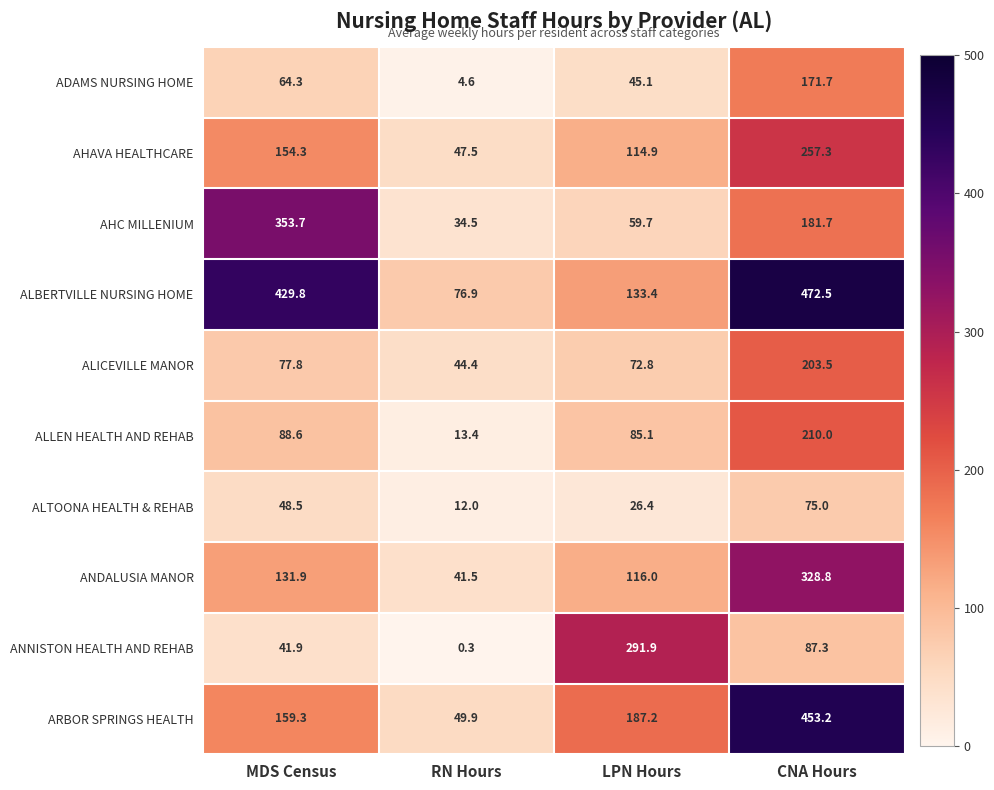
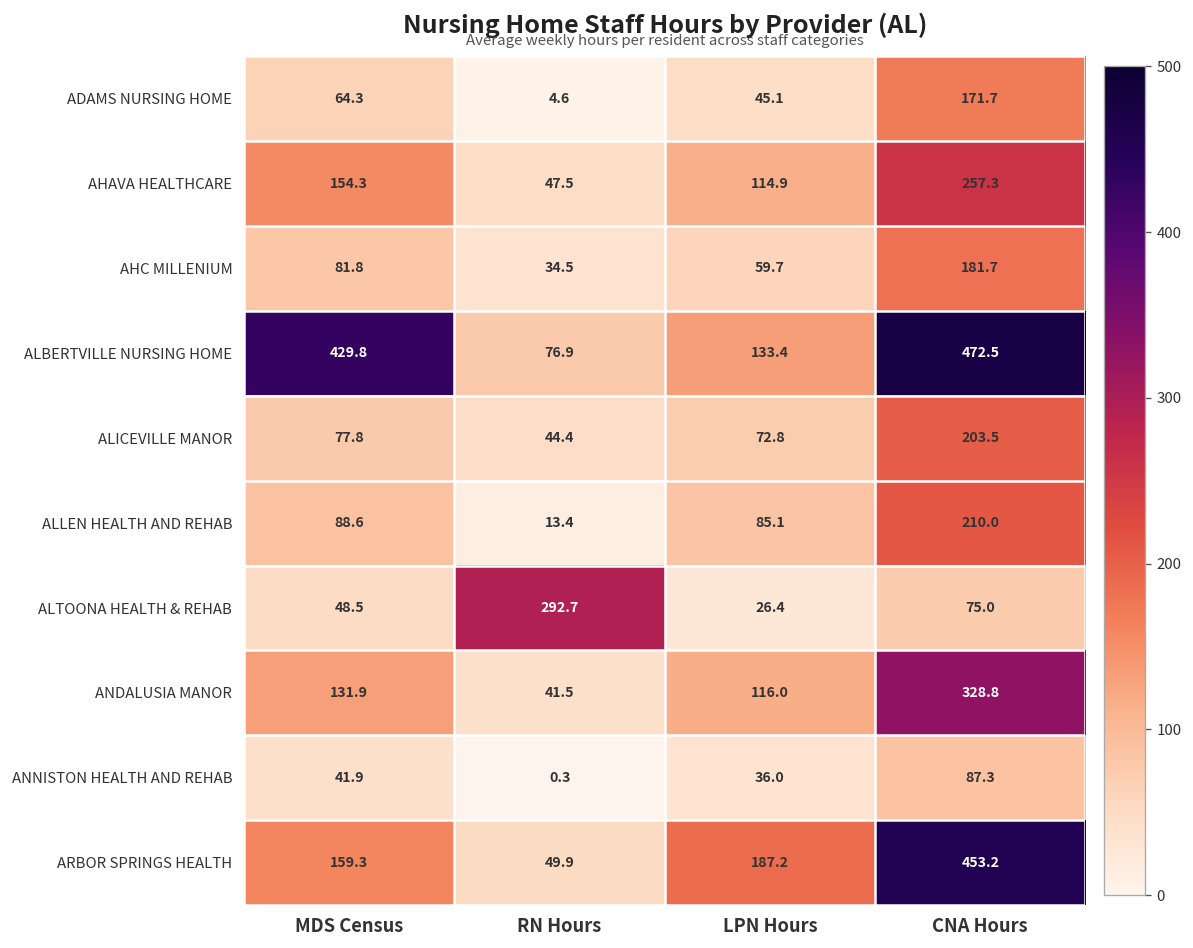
AHC MILLENIUM, MDS Census: 353.7 -> 81.8
ALTOONA HEALTH & REHAB, RN Hours: 12.0 -> 292.7
ANNISTON HEALTH AND REHAB, LPN Hours: 291.9 -> 36.0
